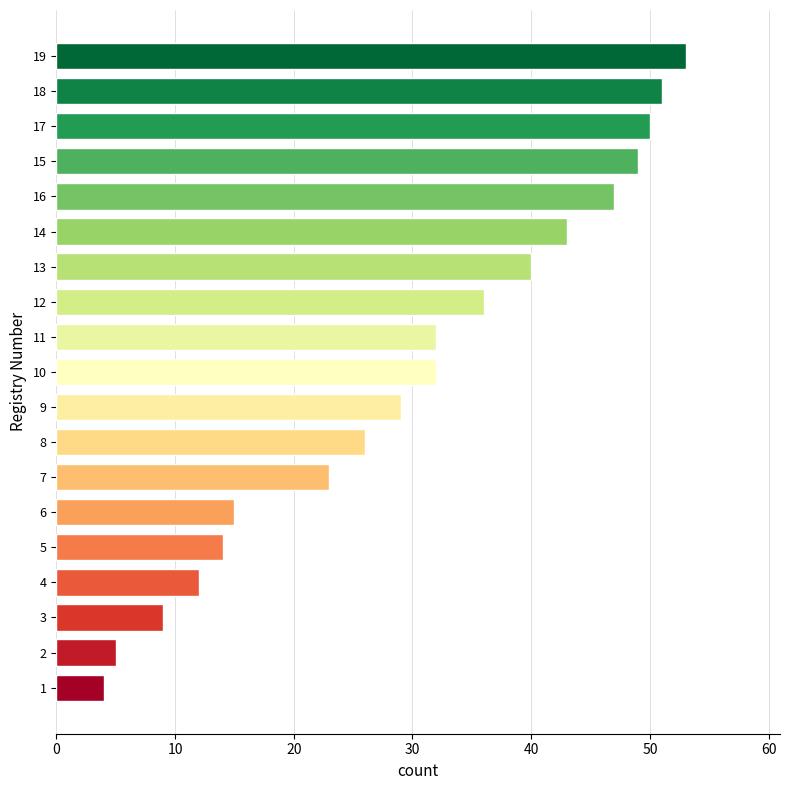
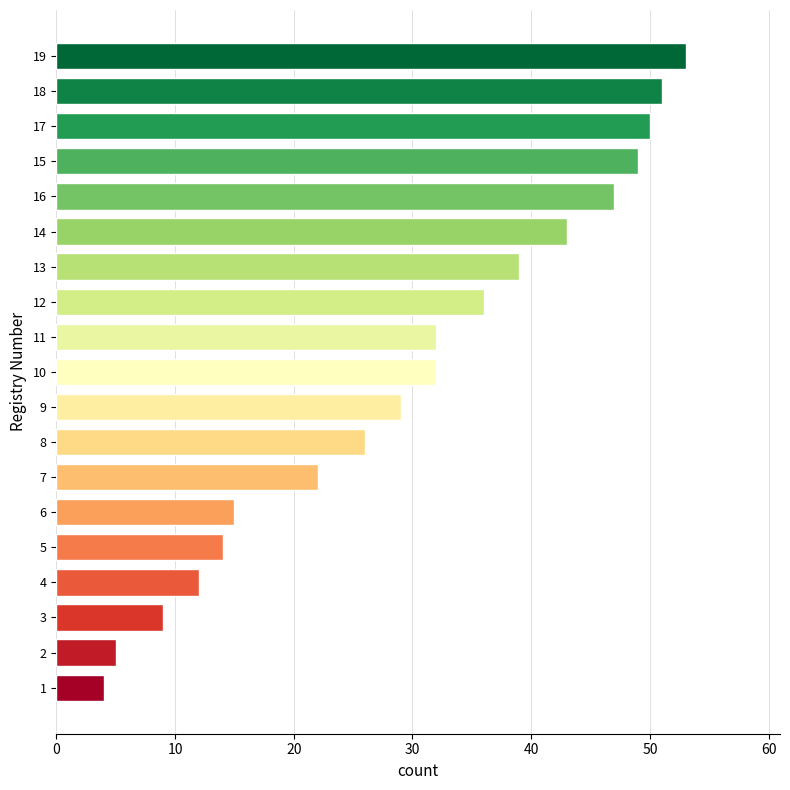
13: 40 -> 39
7: 23 -> 22
